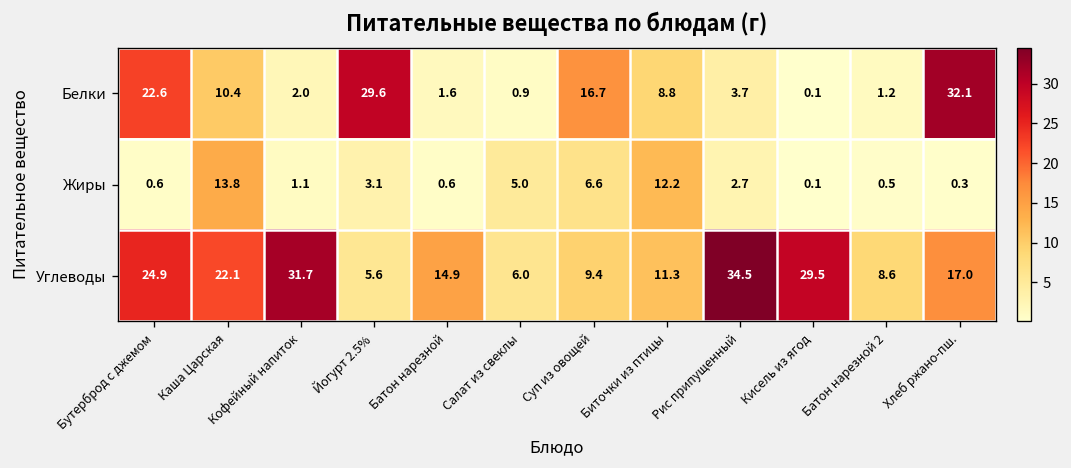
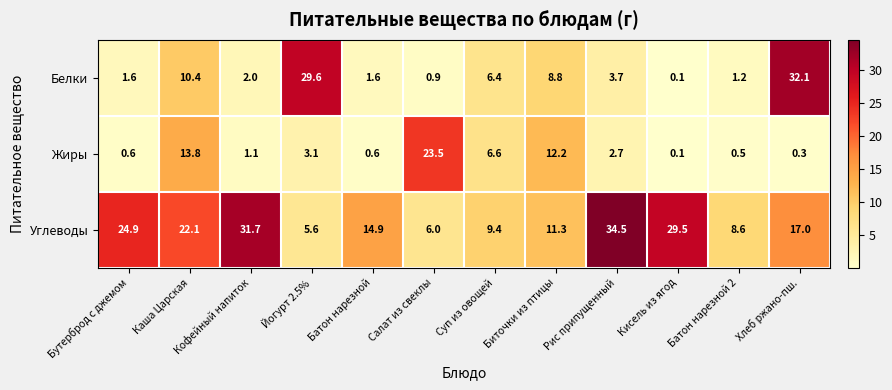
Белки, Бутерброд с джемом: 22.6 -> 1.6
Белки, Суп из овощей: 16.7 -> 6.4
Жиры, Салат из свеклы: 5.0 -> 23.5
